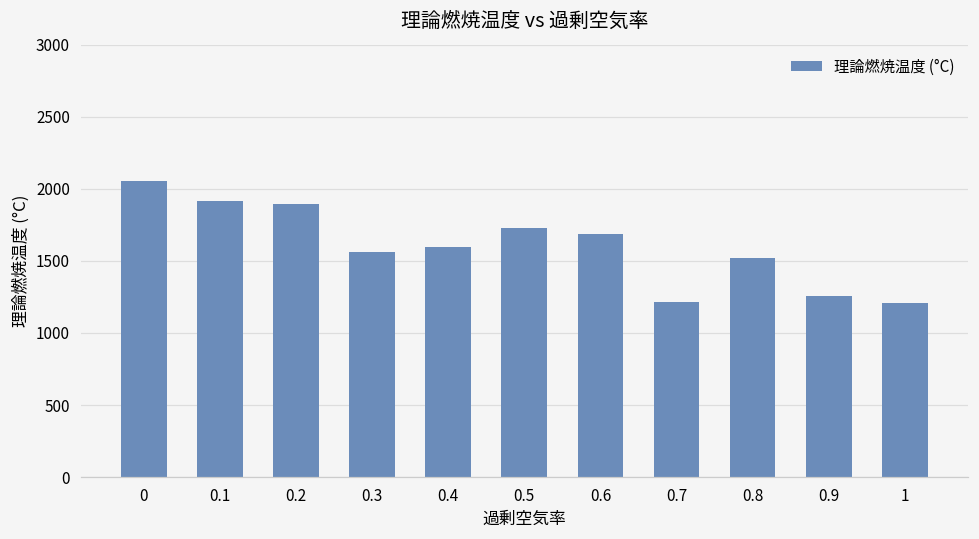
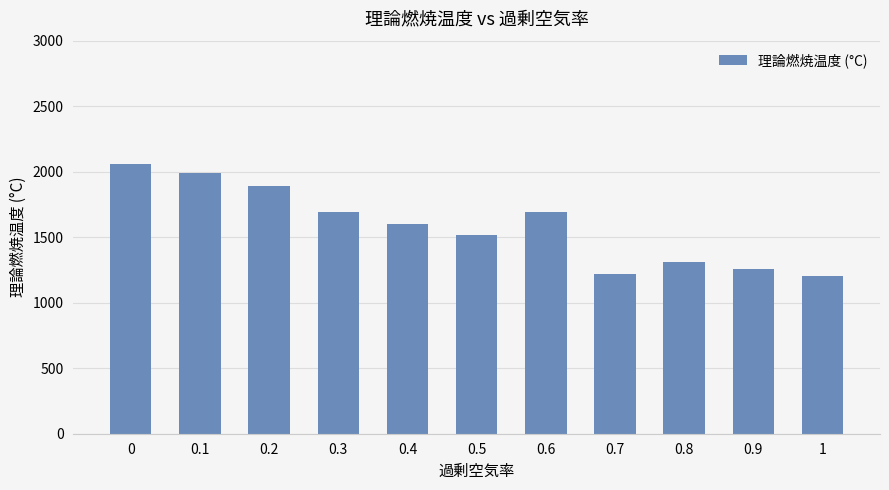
0.1: 1920 -> 1990
0.3: 1560 -> 1690
0.5: 1730 -> 1520
0.8: 1520 -> 1310
